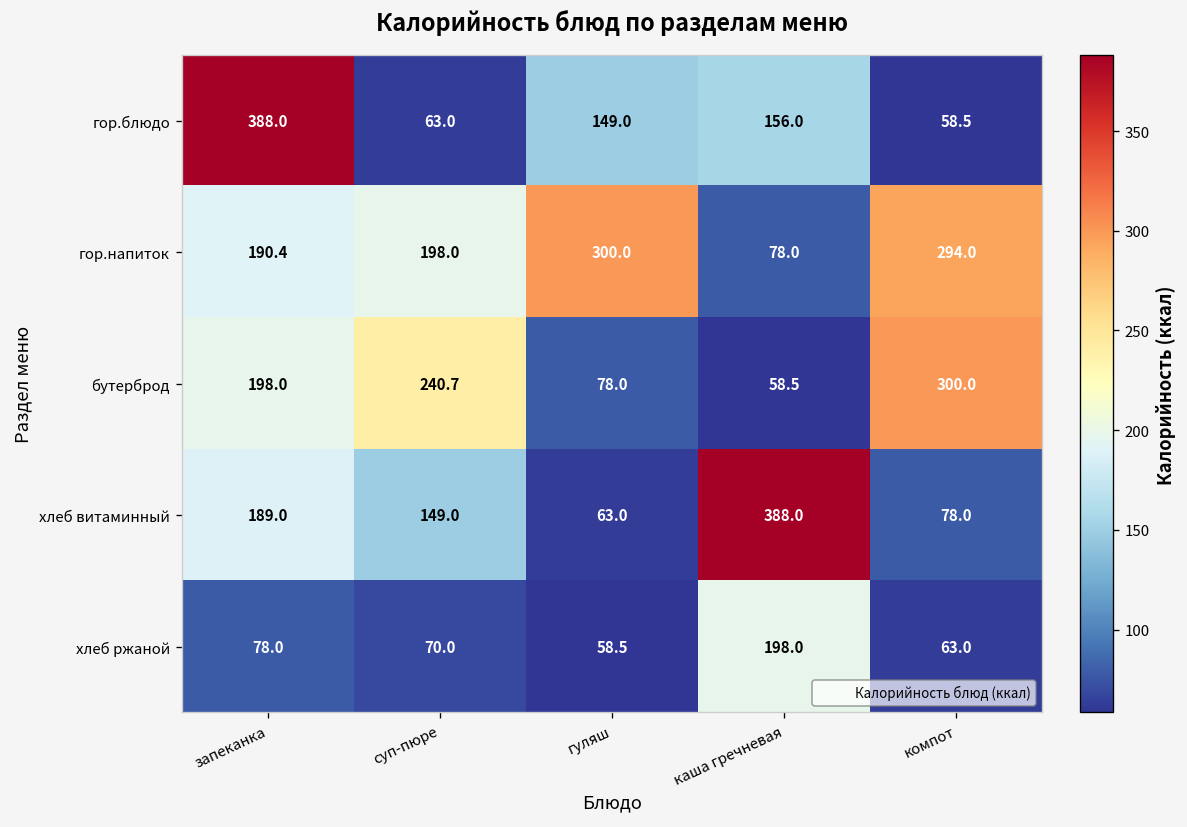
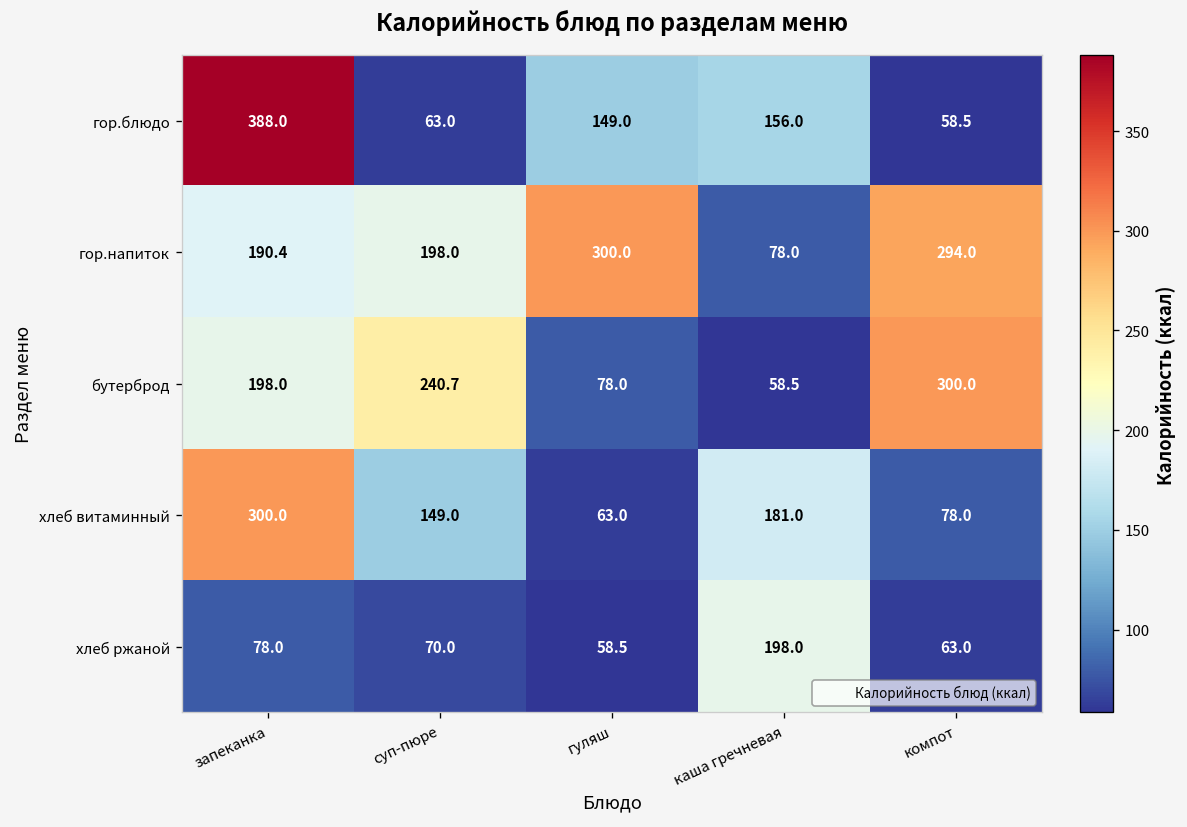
хлеб витаминный, запеканка: 189.0 -> 300.0
хлеб витаминный, каша гречневая: 388.0 -> 181.0
